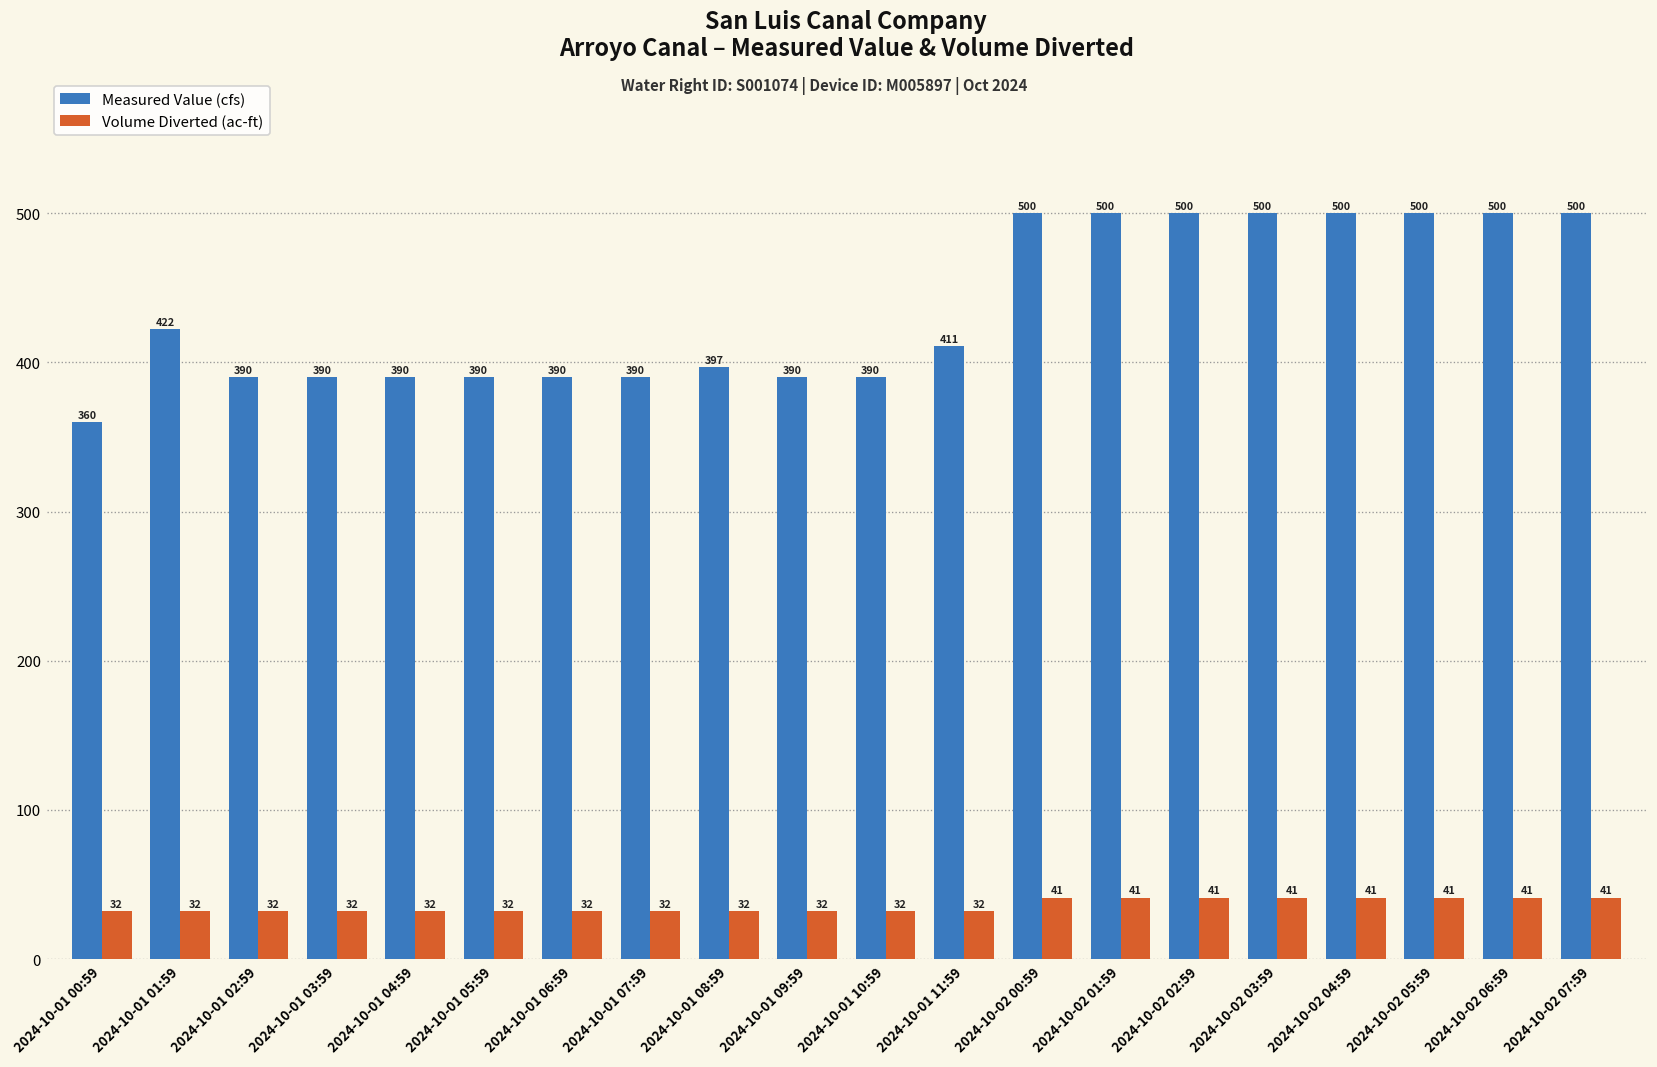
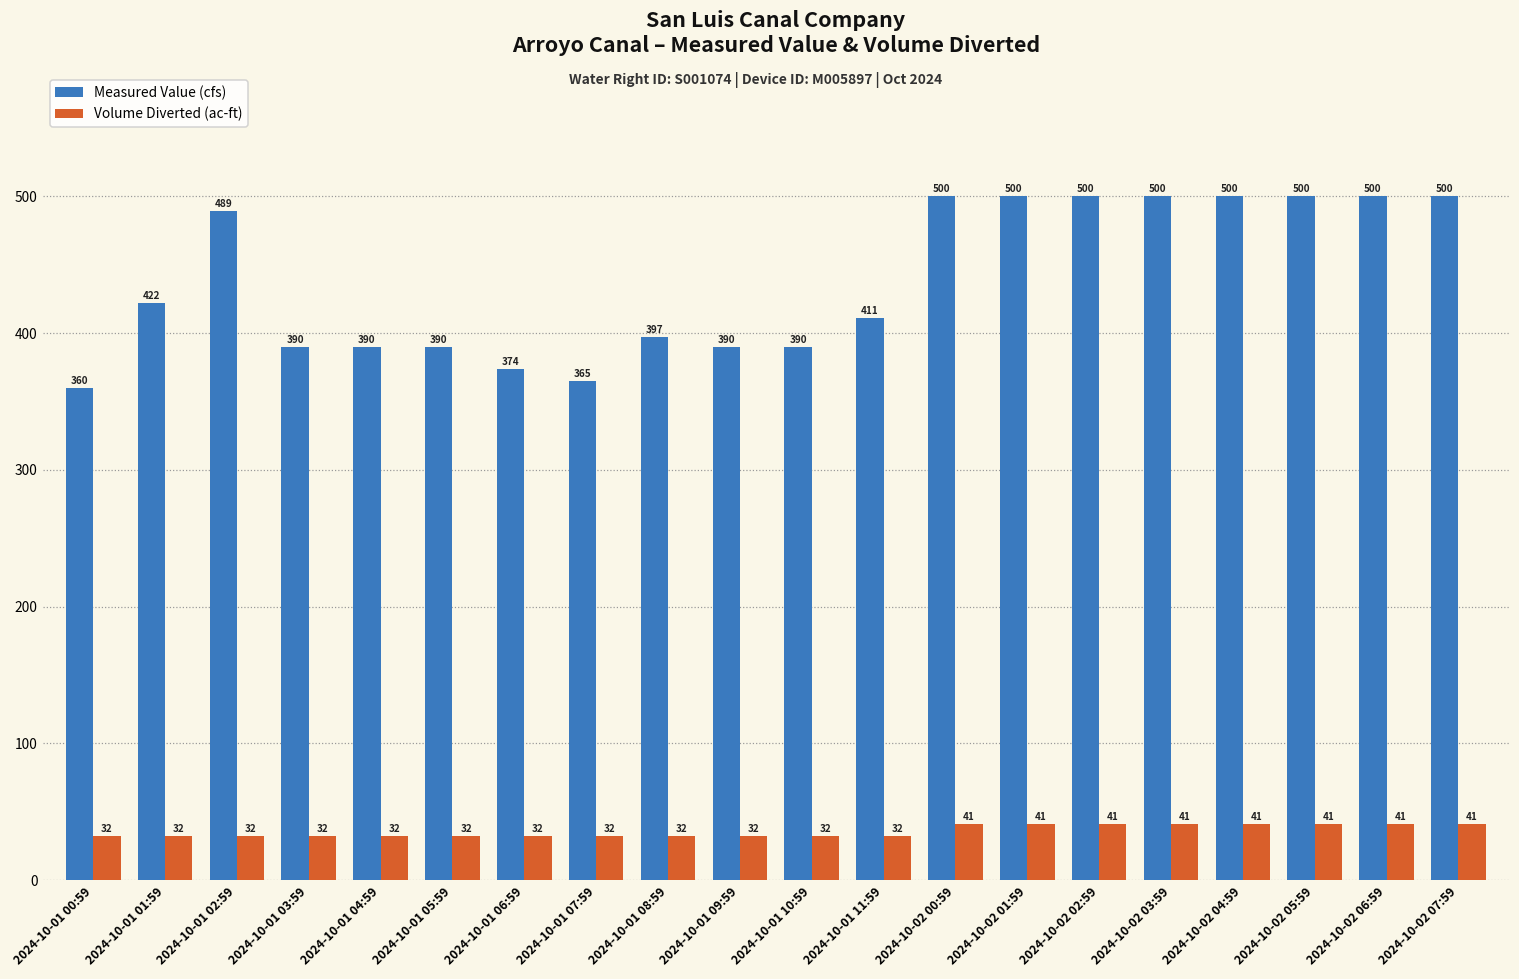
Measured Value (cfs), 2024-10-01 02:59: 390 -> 489
Measured Value (cfs), 2024-10-01 06:59: 390 -> 374
Measured Value (cfs), 2024-10-01 07:59: 390 -> 365
